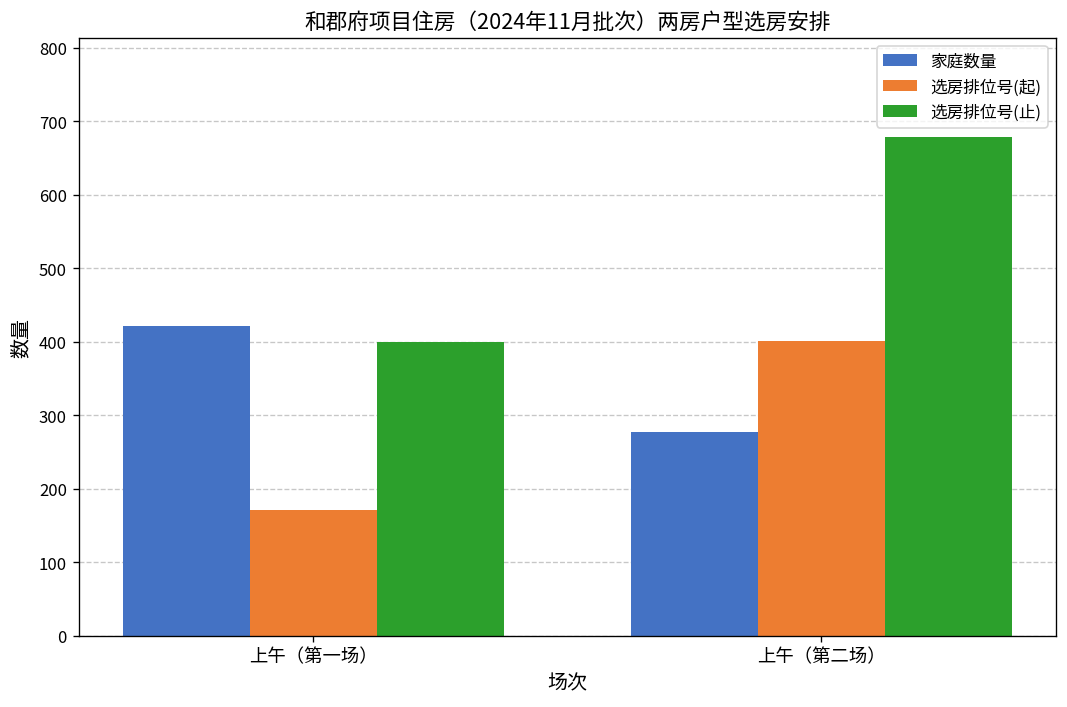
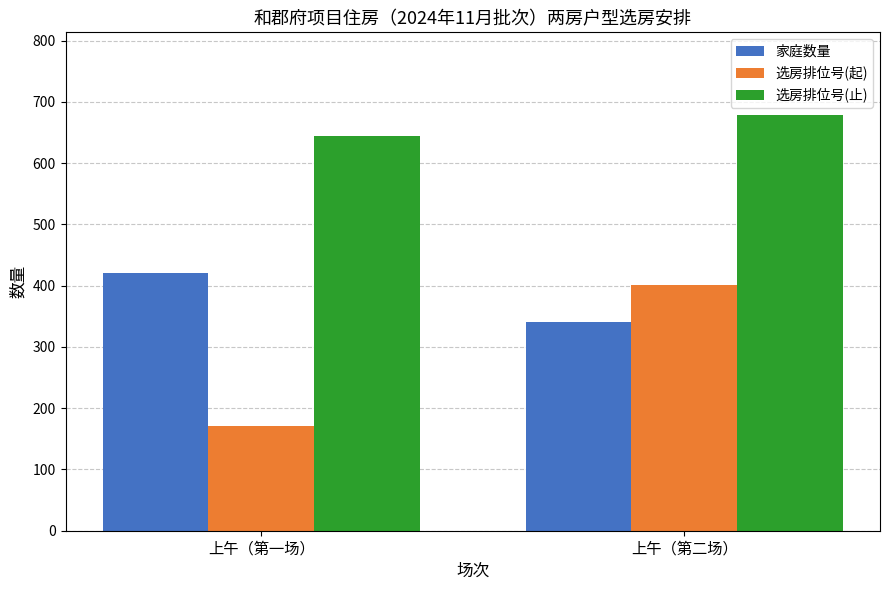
选房排位号(止), 上午（第一场）: 400 -> 650
家庭数量, 上午（第二场）: 280 -> 340
